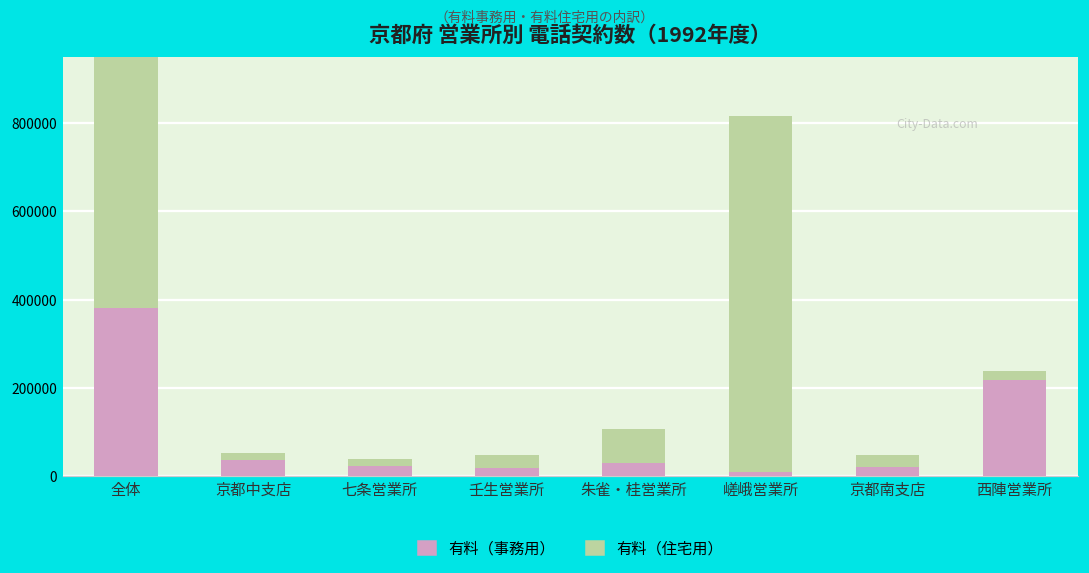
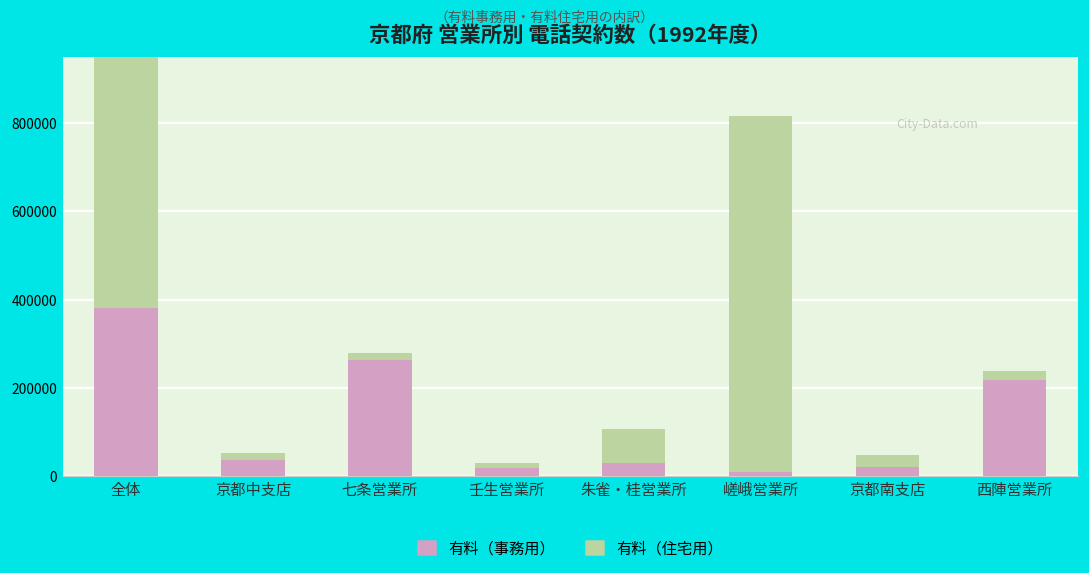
有料（事務用）, 七条営業所: 20000 -> 260000
有料（住宅用）, 壬生営業所: 30000 -> 10000
